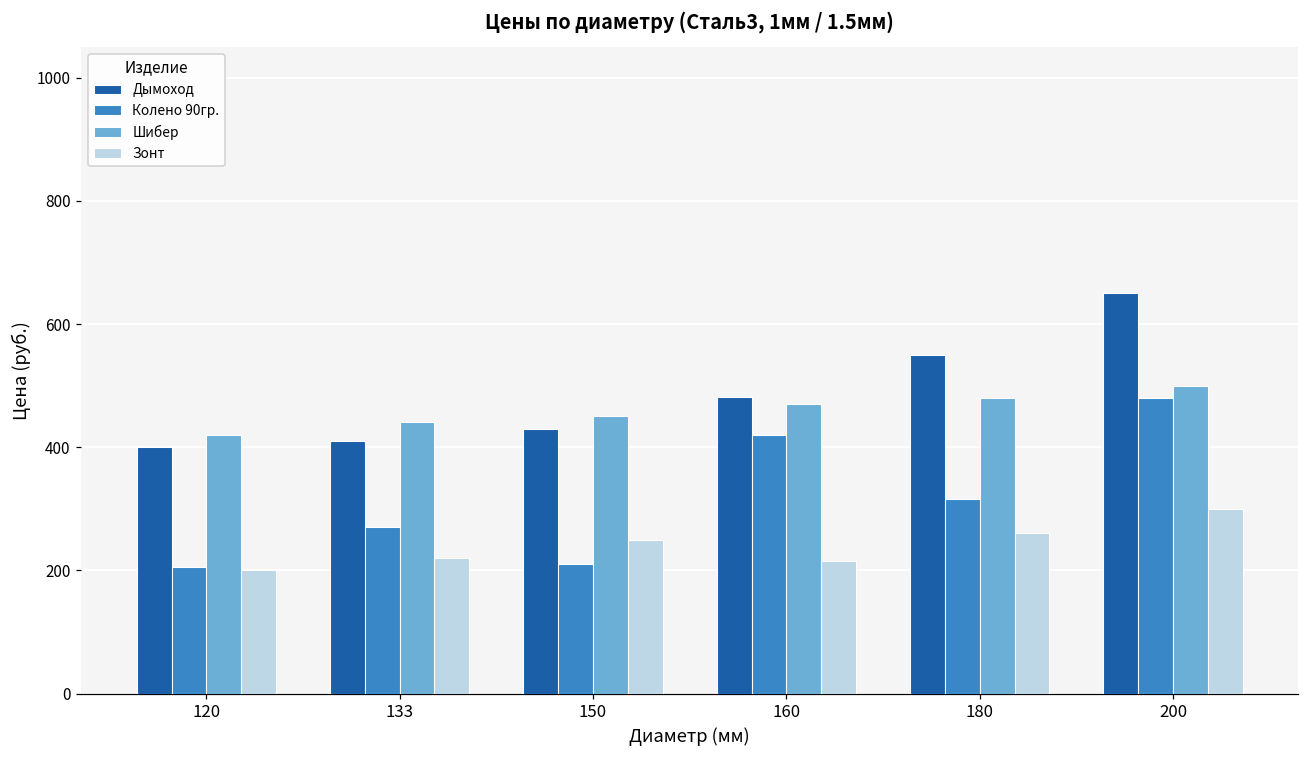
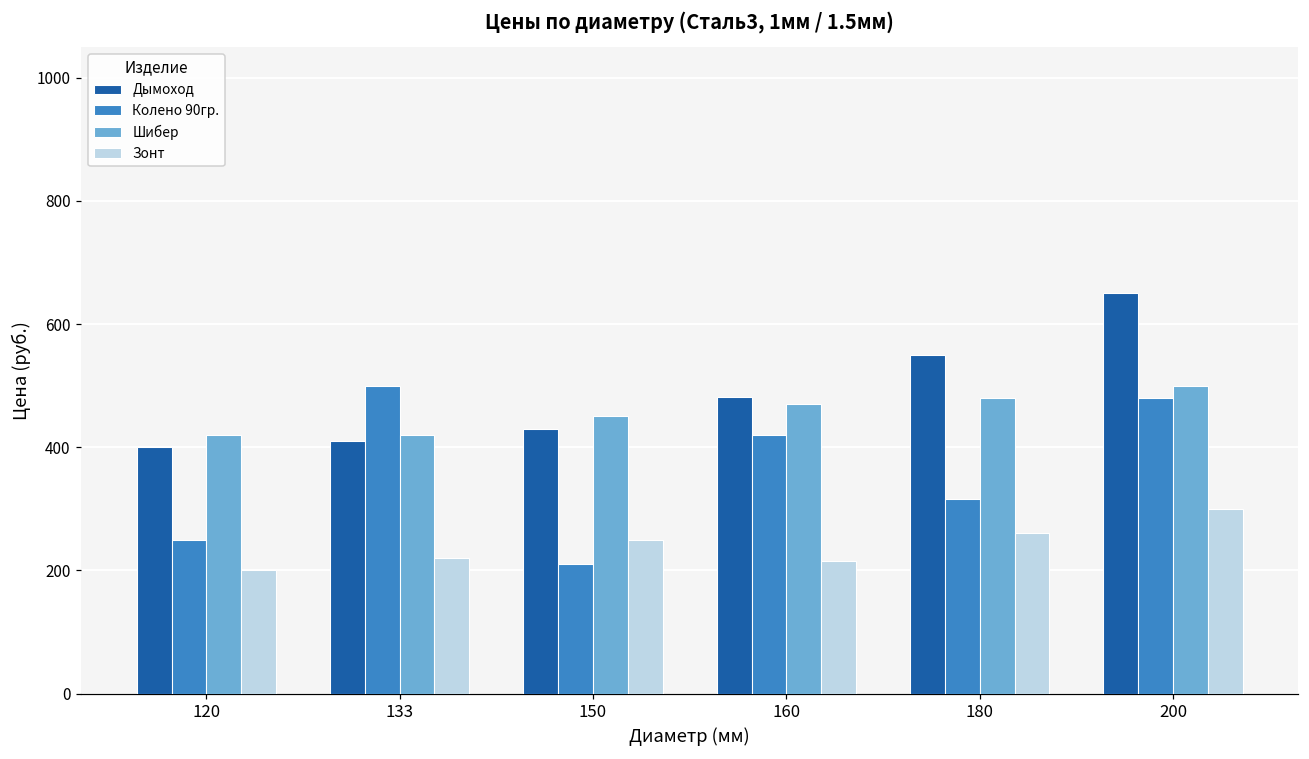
Колено 90гр., 120: 210 -> 250
Колено 90гр., 133: 270 -> 500
Шибер, 133: 440 -> 420
